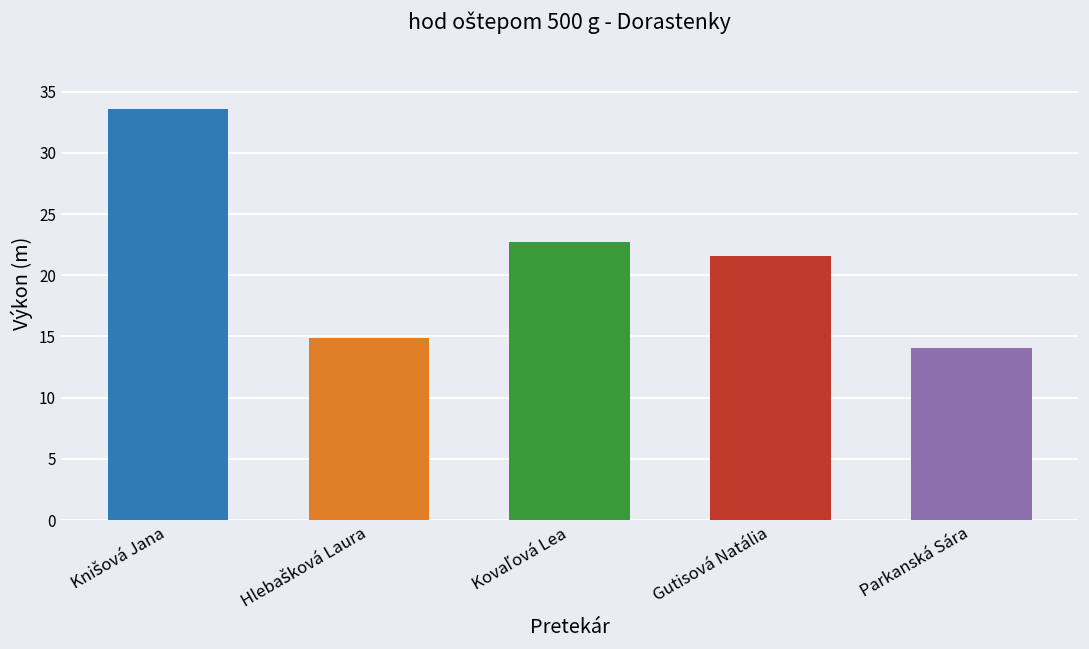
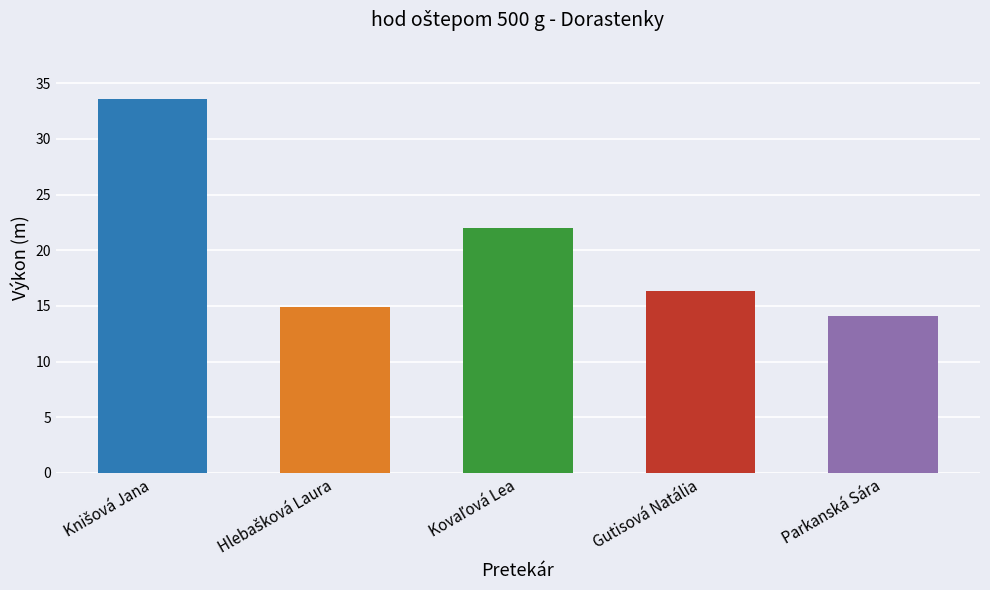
Kovaľová Lea: 22.7 -> 22.0
Gutisová Natália: 21.6 -> 16.3
